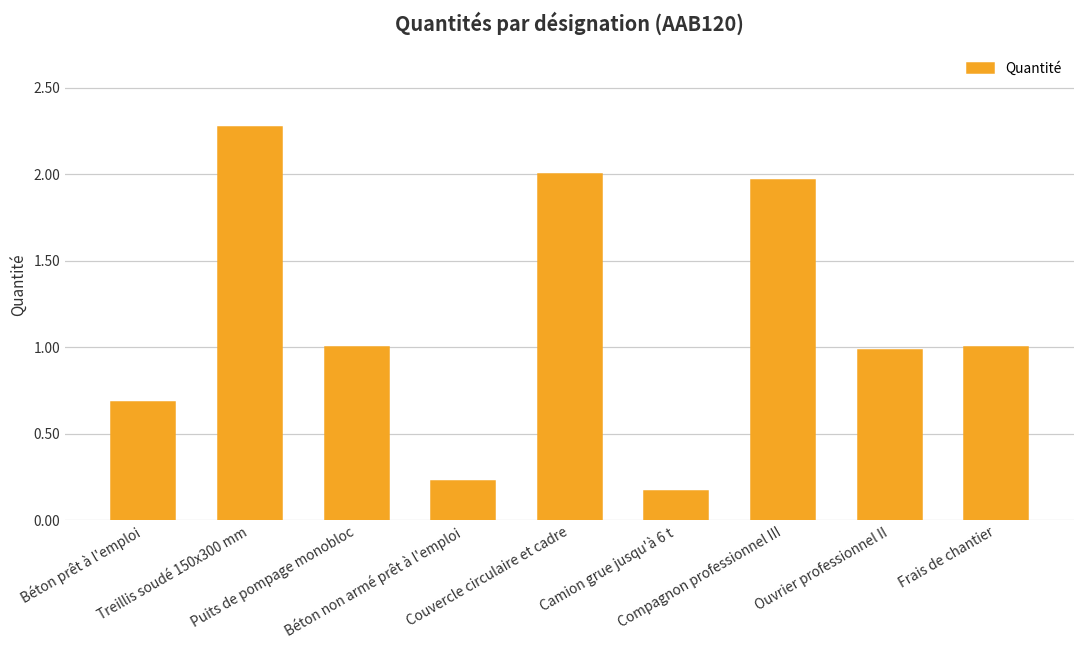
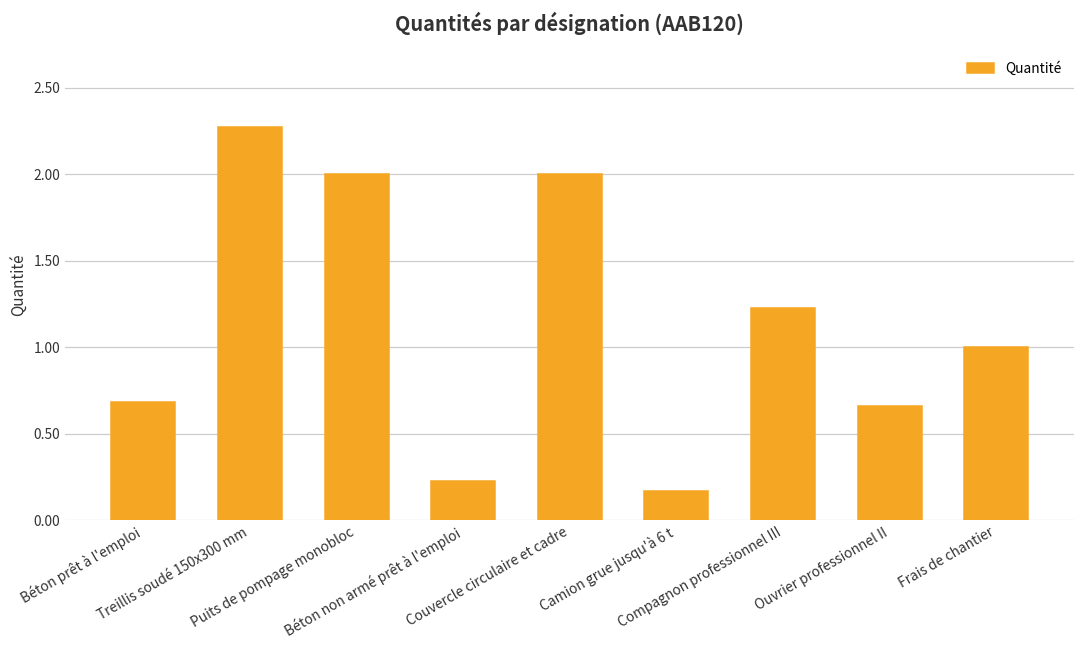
Puits de pompage monobloc: 1 -> 2
Compagnon professionnel III: 1.97 -> 1.22
Ouvrier professionnel II: 0.98 -> 0.66
